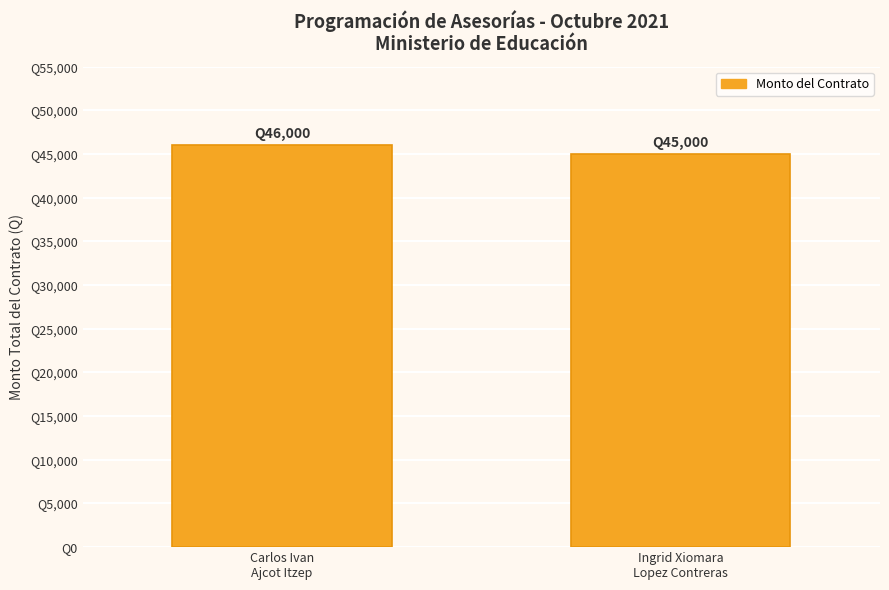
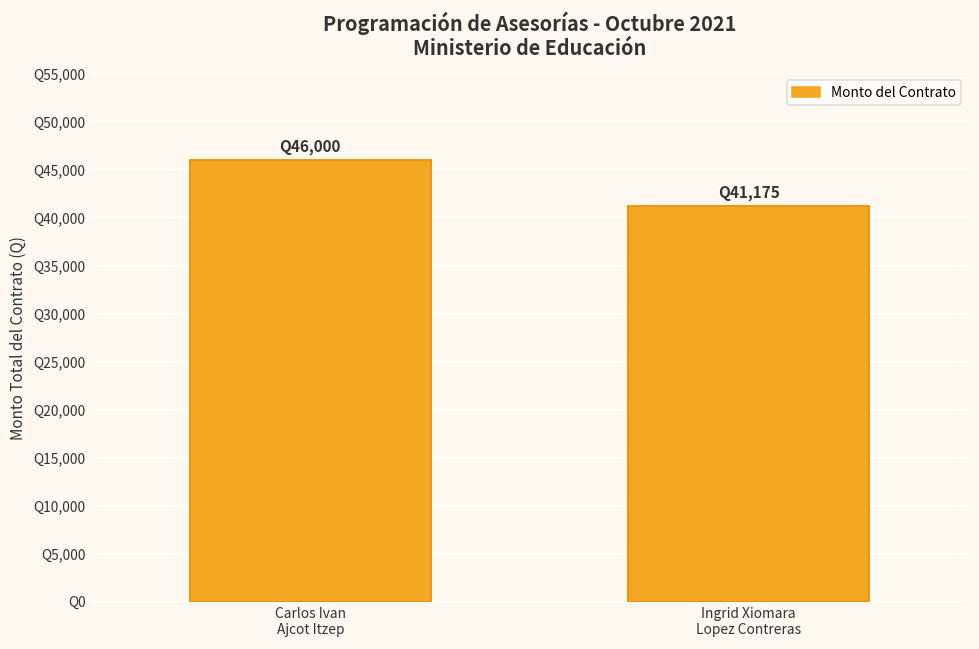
Ingrid Xiomara Lopez Contreras: 45,000 -> 41,175
